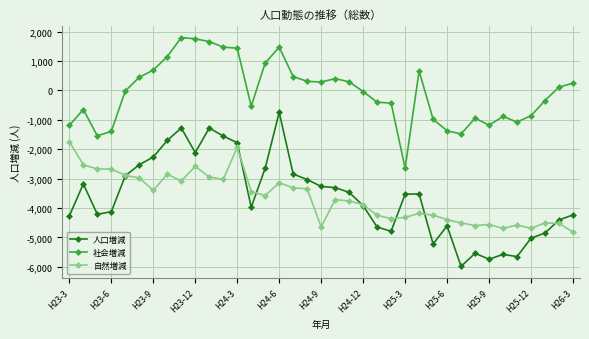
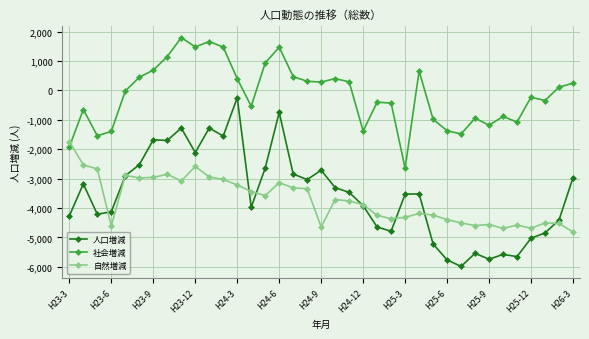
社会増減, H23-3: -1,200 -> -1,900
自然増減, H23-6: -2,700 -> -4,600
人口増減, H23-9: -2,300 -> -1,700
自然増減, H23-9: -3,400 -> -3,000
社会増減, H23-12: 1,800 -> 1,500
人口増減, H24-3: -1,800 -> -200
社会増減, H24-3: 1,400 -> 400
自然増減, H24-3: -1,900 -> -3,200
人口増減, H24-9: -3,300 -> -2,700
社会増減, H24-12: 0 -> -1,400
人口増減, H25-6: -4,600 -> -5,800
社会増減, H25-12: -900 -> -200
人口増減, H26-3: -4,200 -> -3,000
